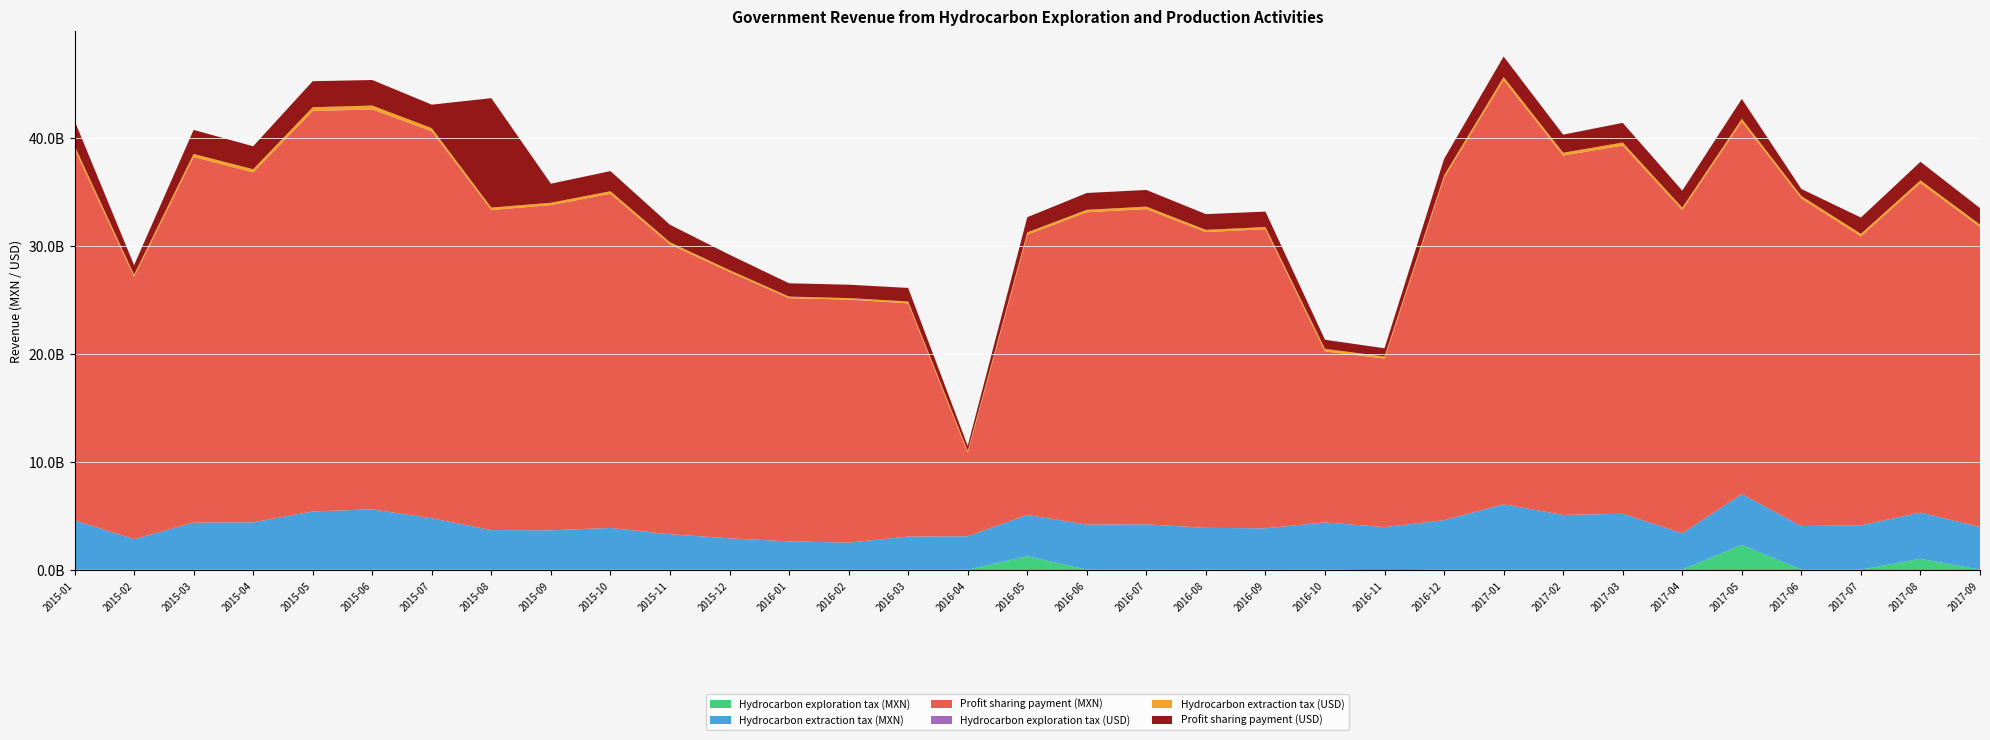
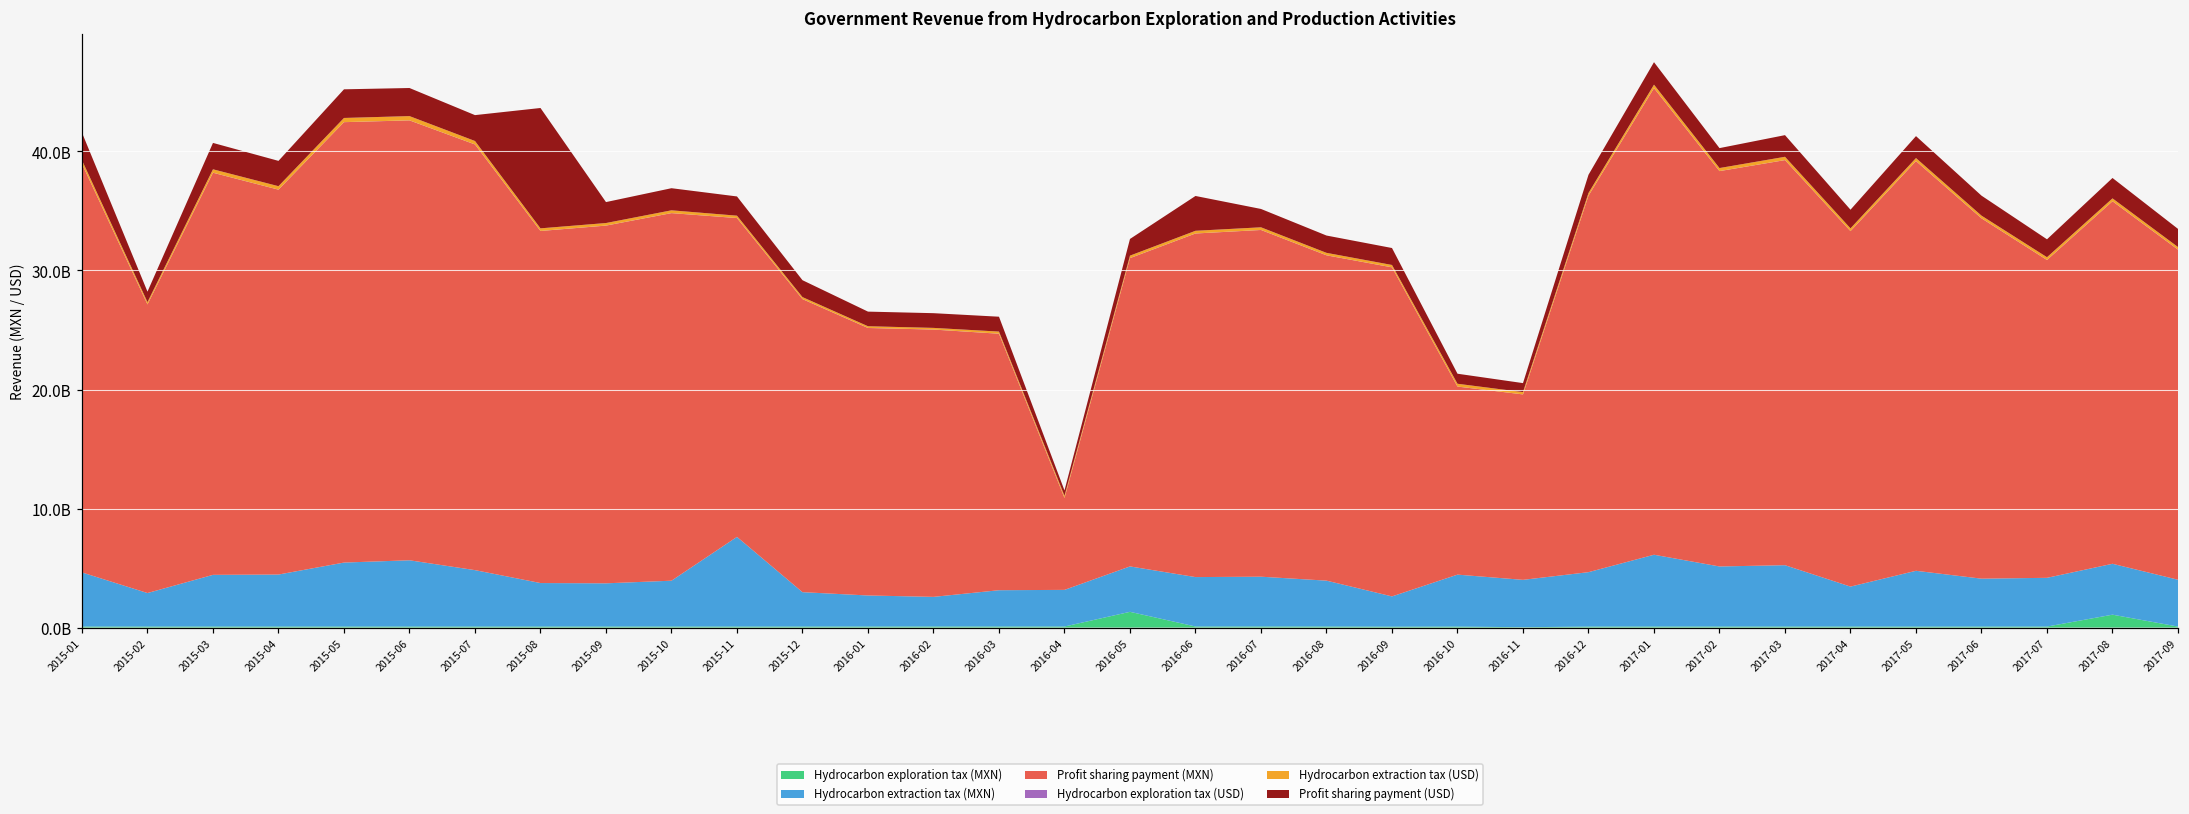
Hydrocarbon extraction tax (MXN), 2015-11: 3300000000 -> 7500000000
Profit sharing payment (USD), 2016-06: 1600000000 -> 2900000000
Hydrocarbon extraction tax (MXN), 2016-09: 3800000000 -> 2500000000
Hydrocarbon exploration tax (MXN), 2017-05: 2400000000 -> 100000000
Profit sharing payment (USD), 2017-06: 700000000 -> 1700000000
